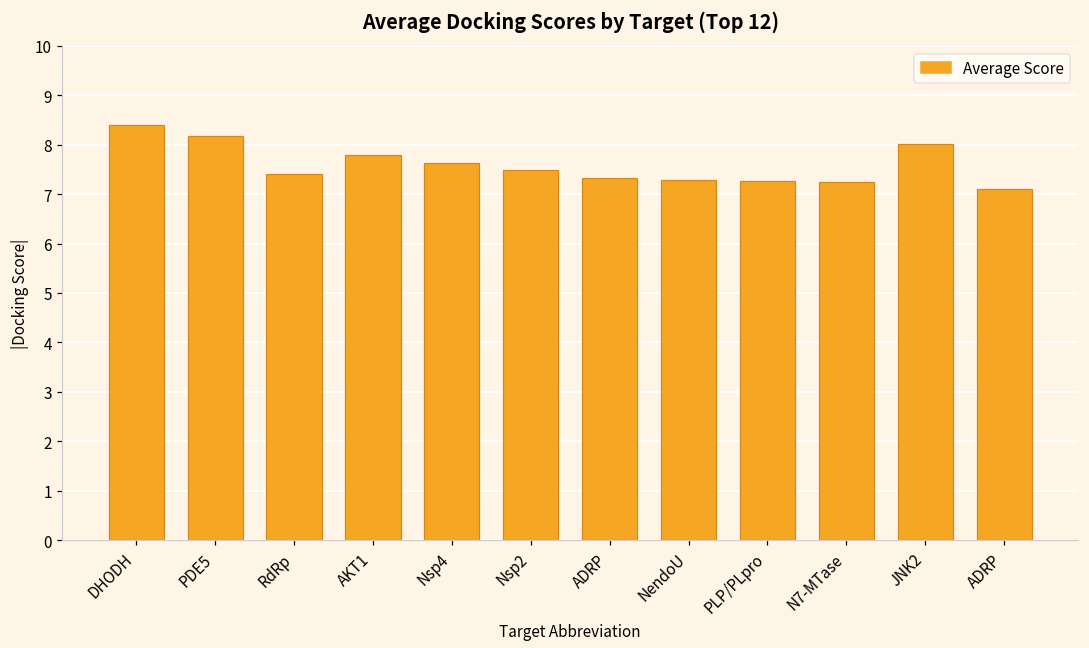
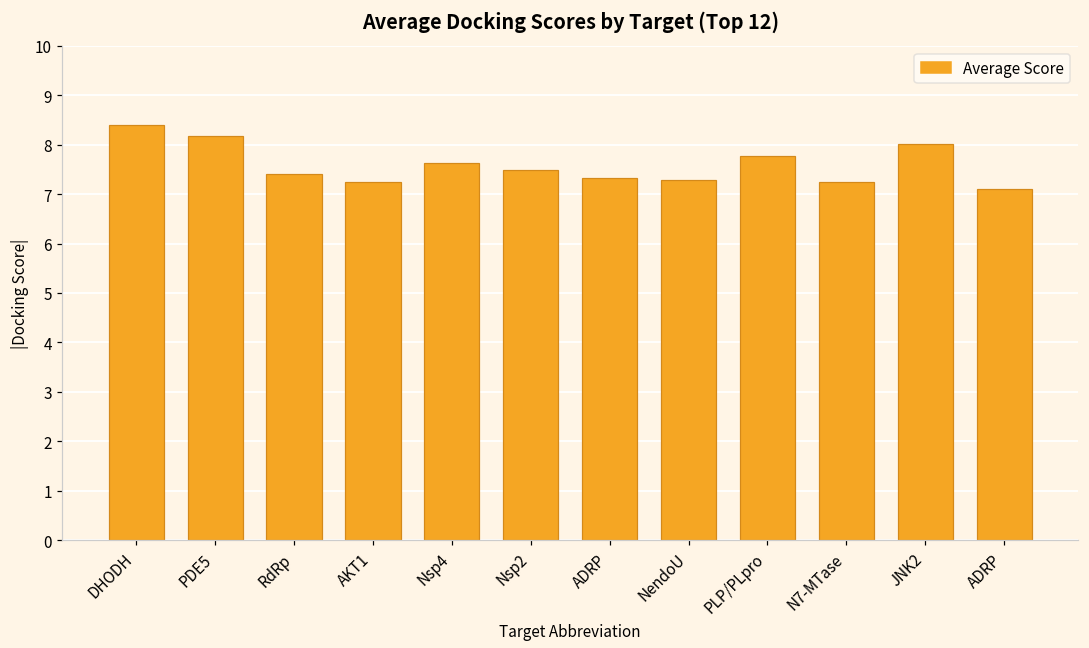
AKT1: 7.8 -> 7.3
PLP/PLpro: 7.3 -> 7.8
